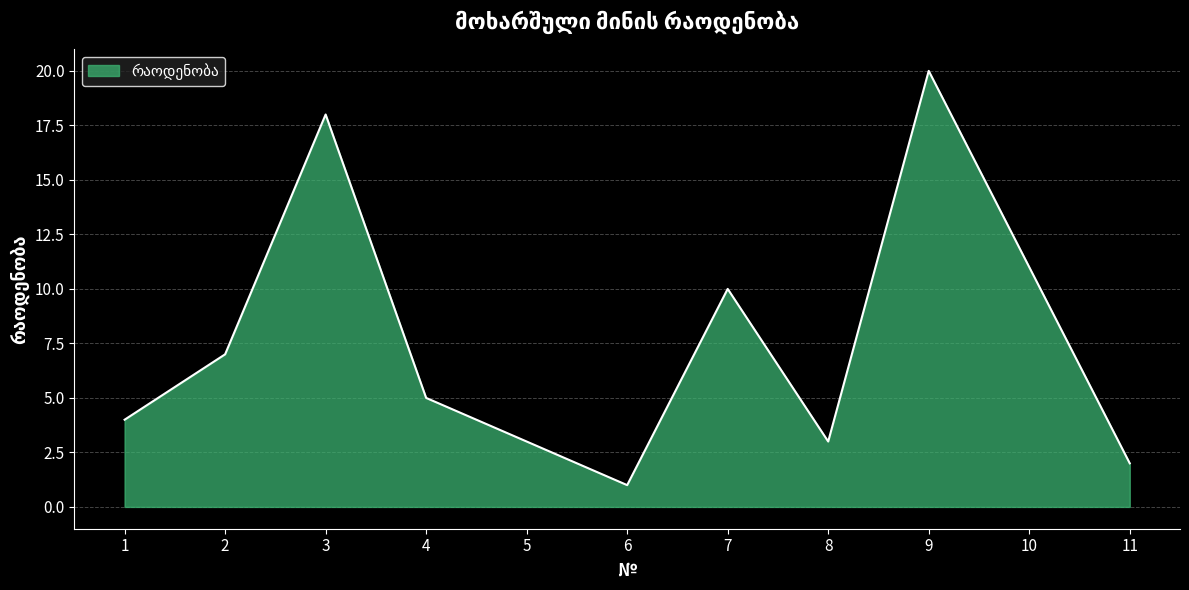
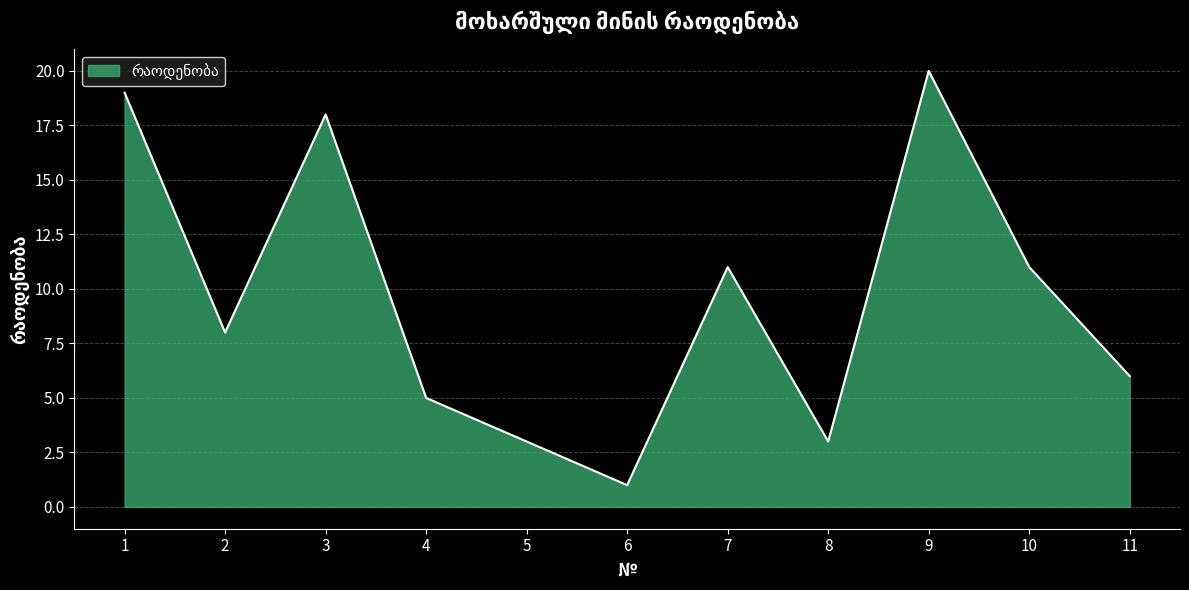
1: 4 -> 19
2: 7 -> 8
7: 10 -> 11
11: 2 -> 6
